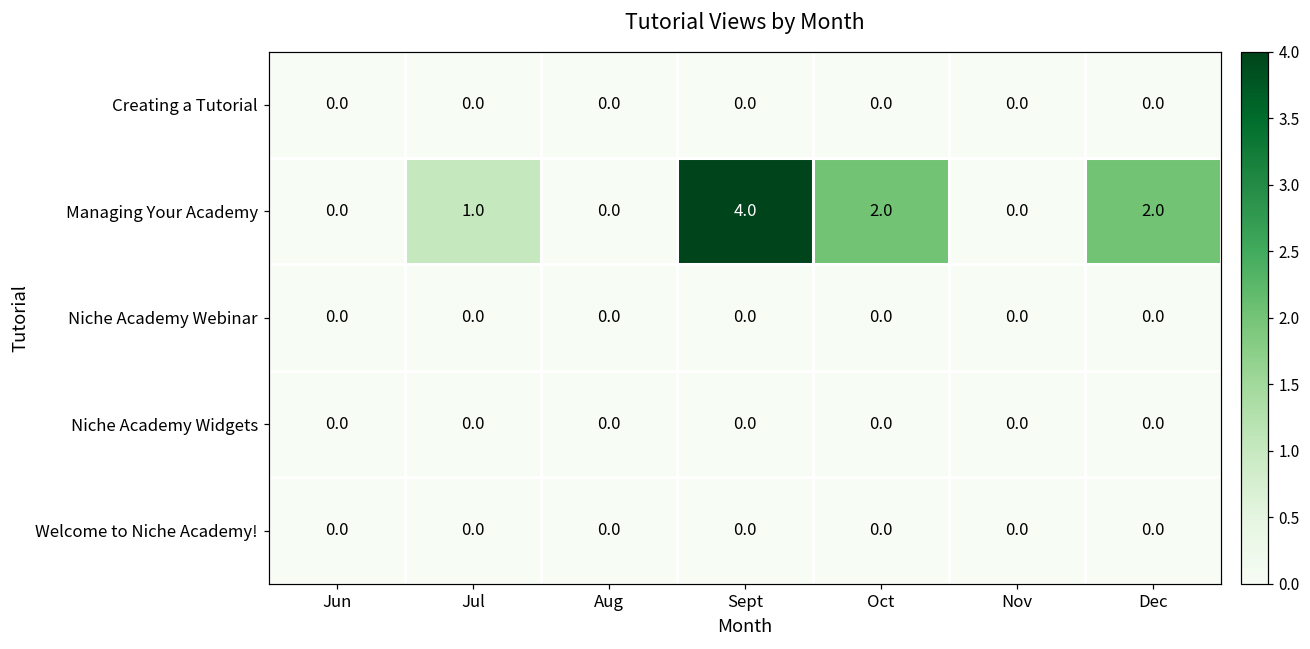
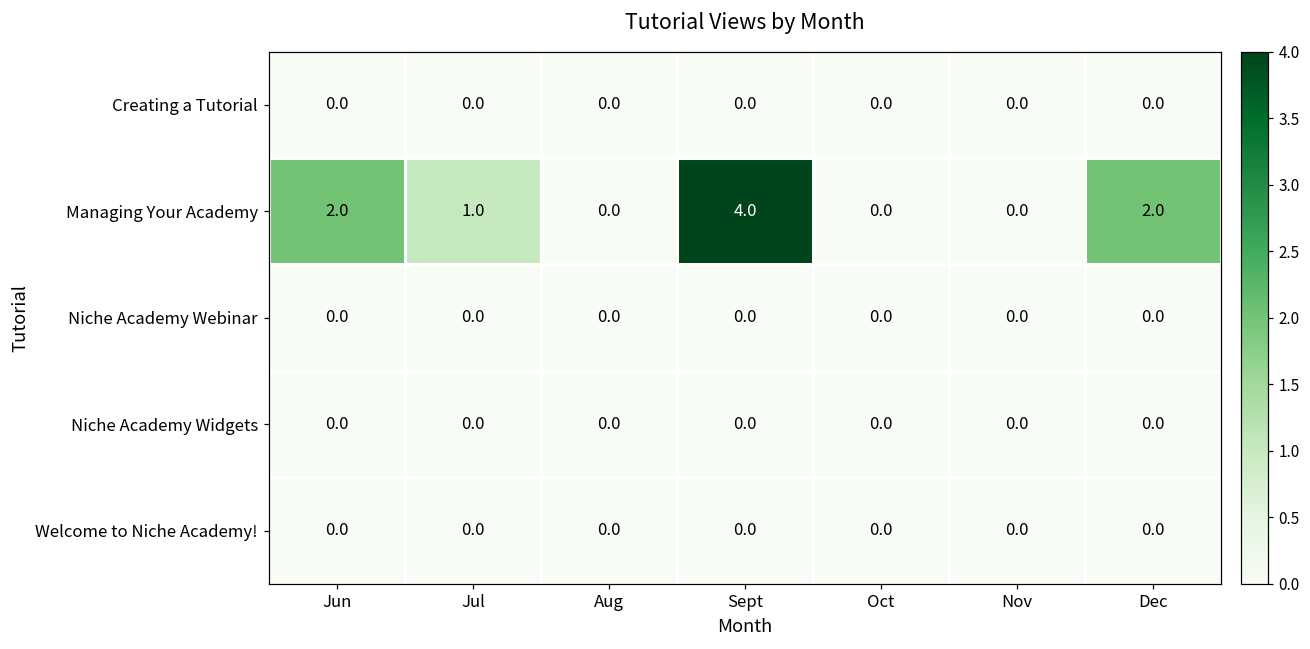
Managing Your Academy, Jun: 0.0 -> 2.0
Managing Your Academy, Oct: 2.0 -> 0.0
